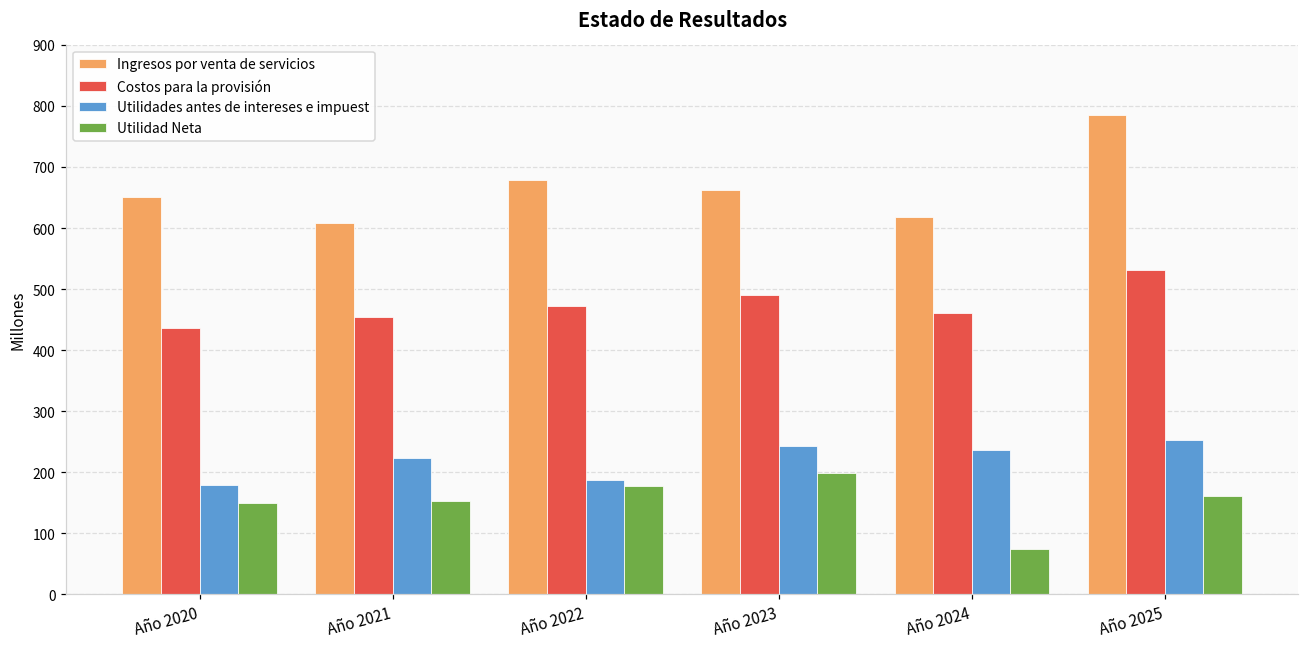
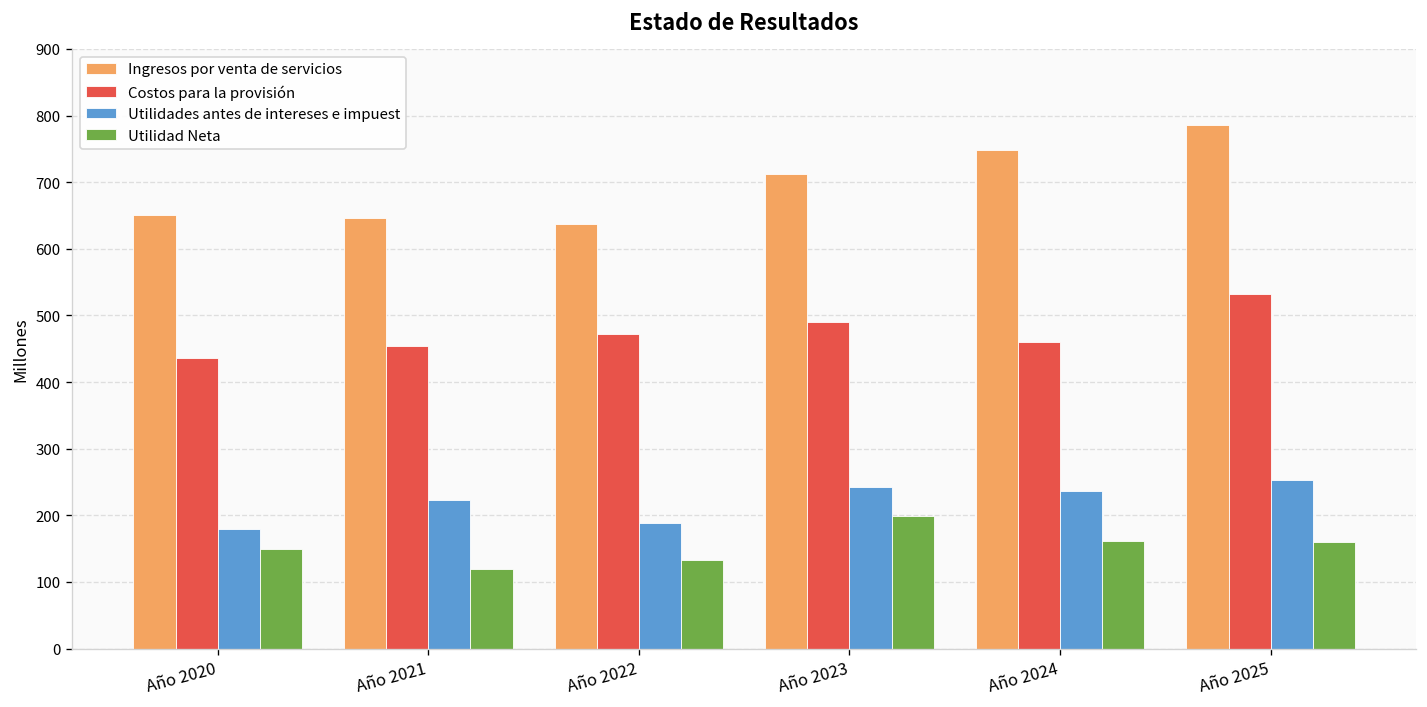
Ingresos por venta de servicios, Año 2021: 610 -> 650
Utilidad Neta, Año 2021: 150 -> 120
Ingresos por venta de servicios, Año 2022: 680 -> 640
Utilidad Neta, Año 2022: 180 -> 130
Ingresos por venta de servicios, Año 2023: 660 -> 710
Ingresos por venta de servicios, Año 2024: 620 -> 750
Utilidad Neta, Año 2024: 70 -> 160
